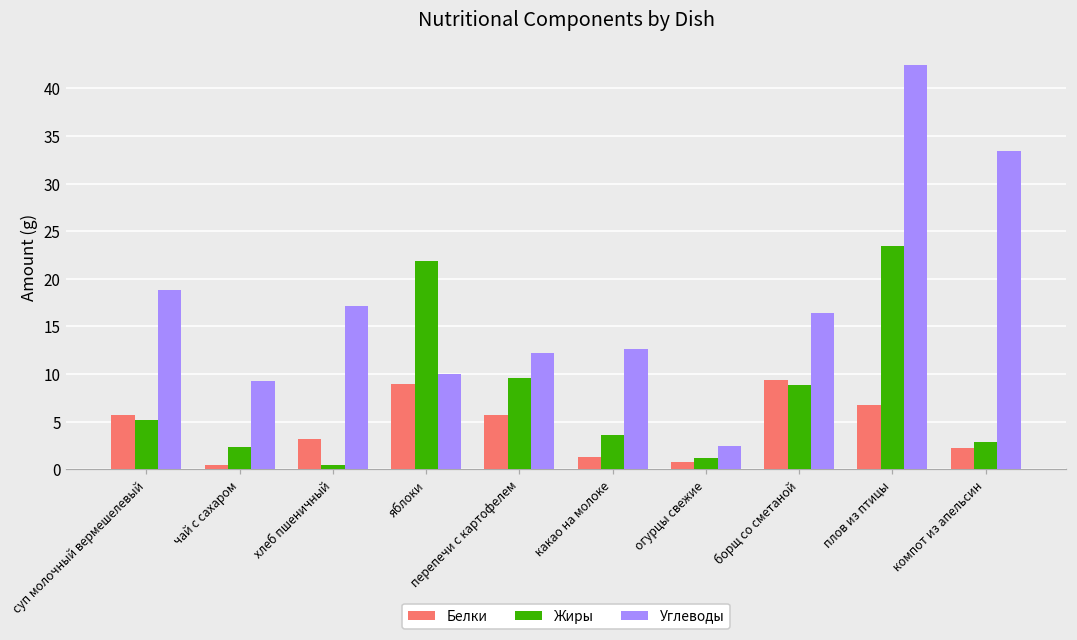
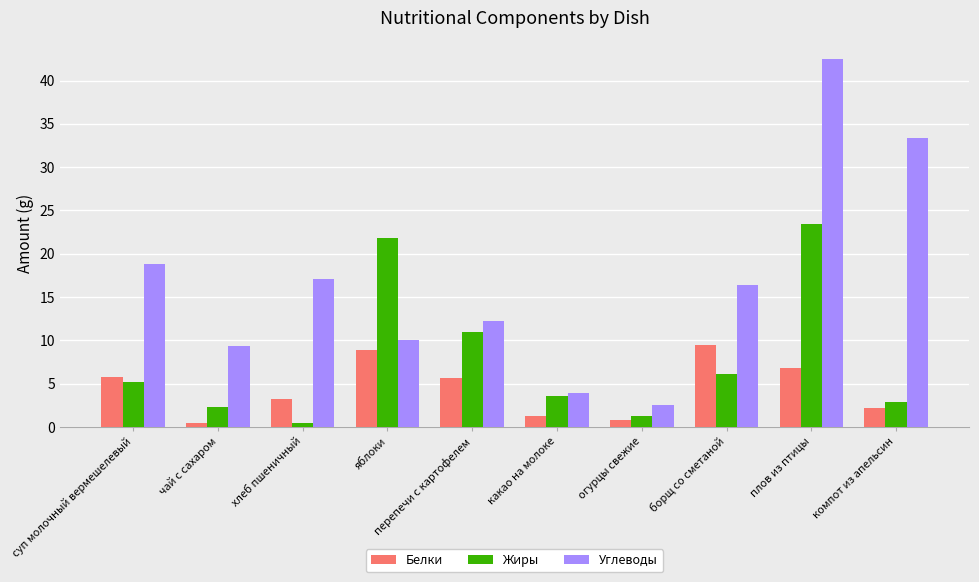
Жиры, перепечи с картофелем: 10 -> 11
Углеводы, какао на молоке: 13 -> 4
Жиры, борщ со сметаной: 9 -> 6
